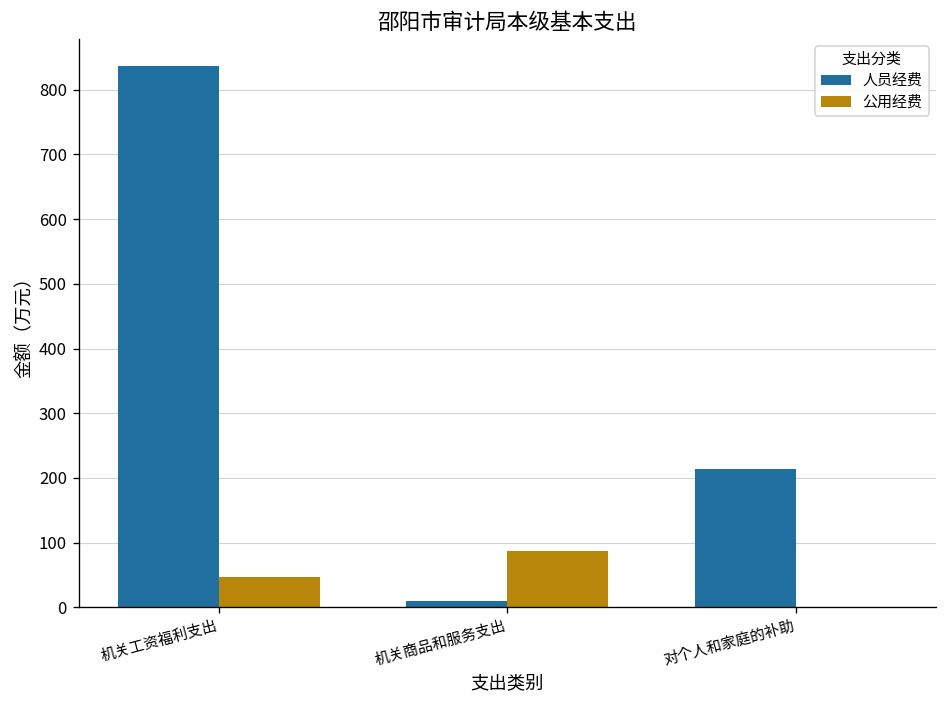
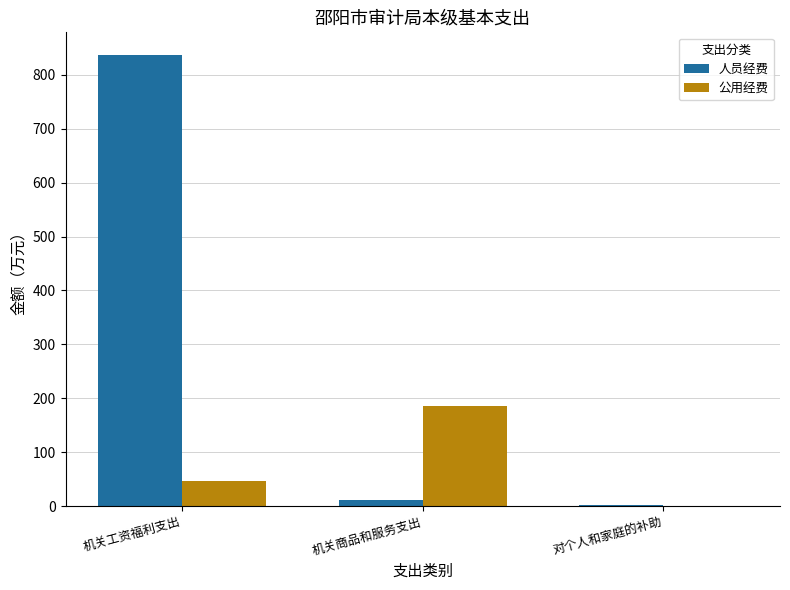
公用经费, 机关商品和服务支出: 90 -> 190
人员经费, 对个人和家庭的补助: 210 -> 0
